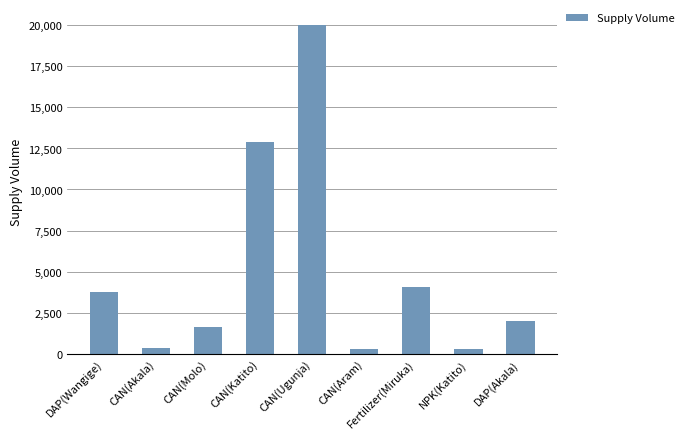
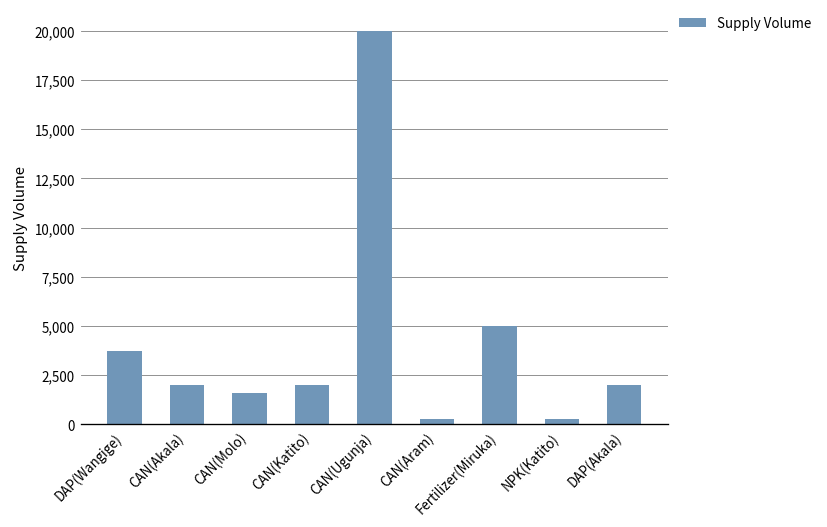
CAN(Akala): 300 -> 2,000
CAN(Katito): 12,900 -> 2,000
Fertilizer(Miruka): 4,100 -> 5,000
